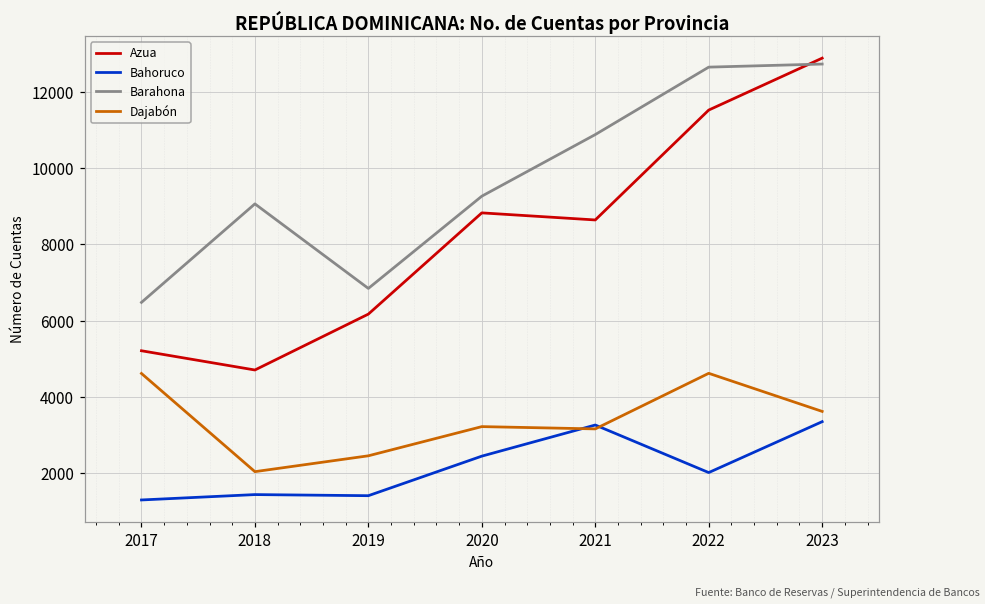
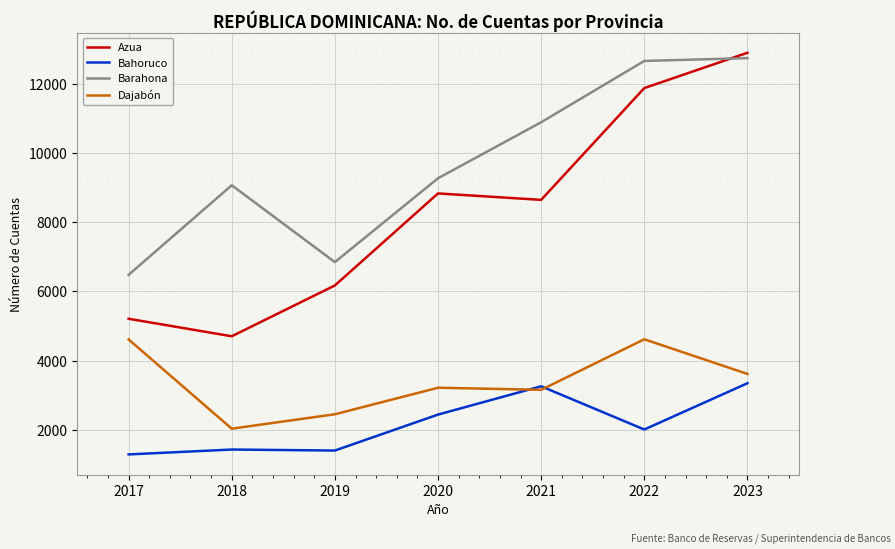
Azua, 2022: 11500 -> 11900
